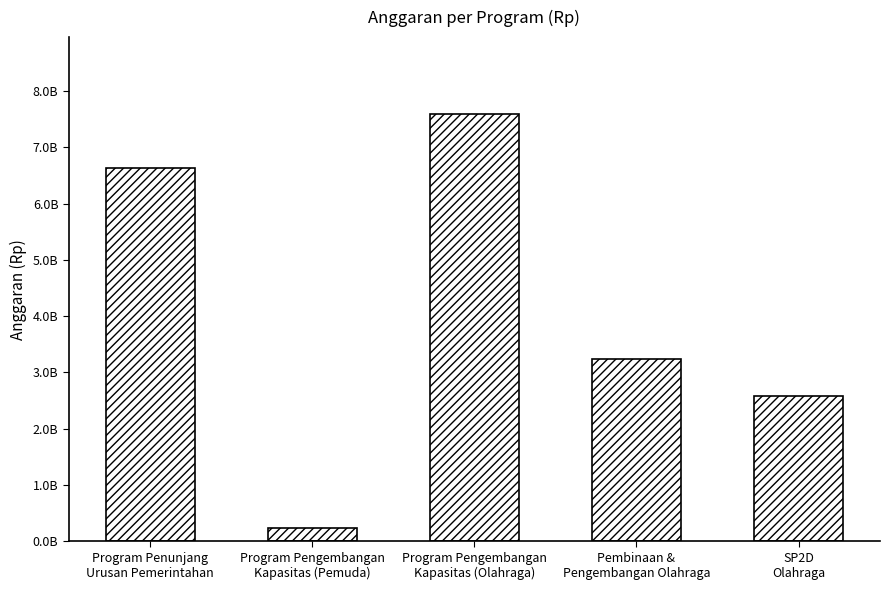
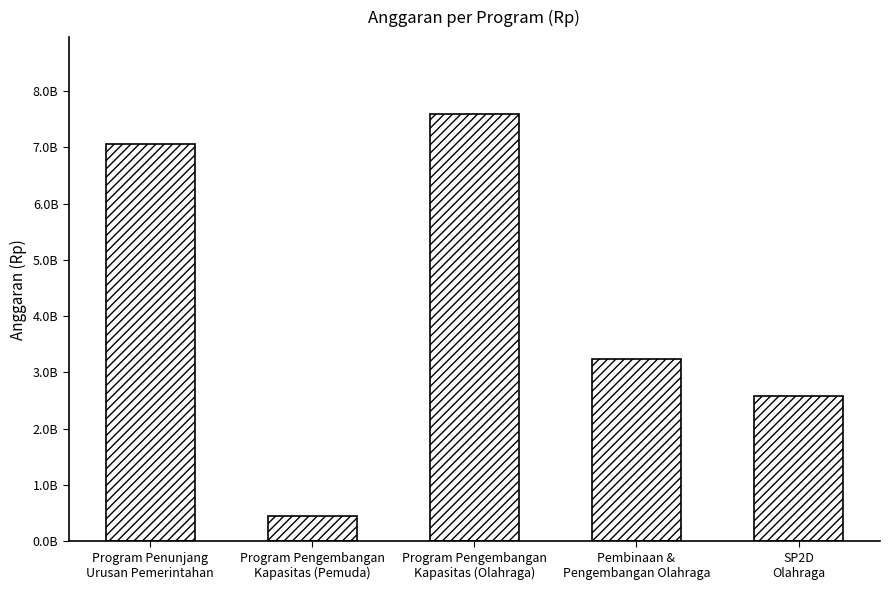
Program Penunjang Urusan Pemerintahan: 6600000000 -> 7100000000
Program Pengembangan Kapasitas (Pemuda): 200000000 -> 500000000
